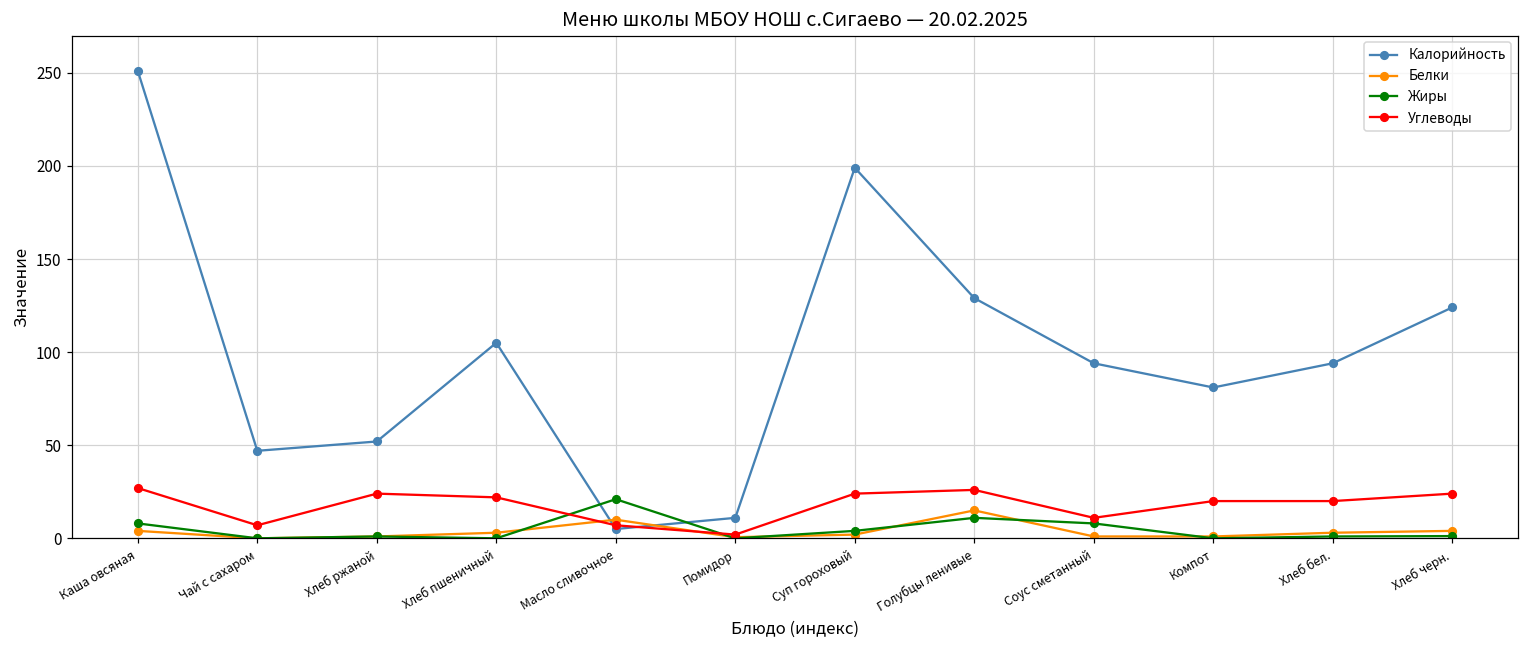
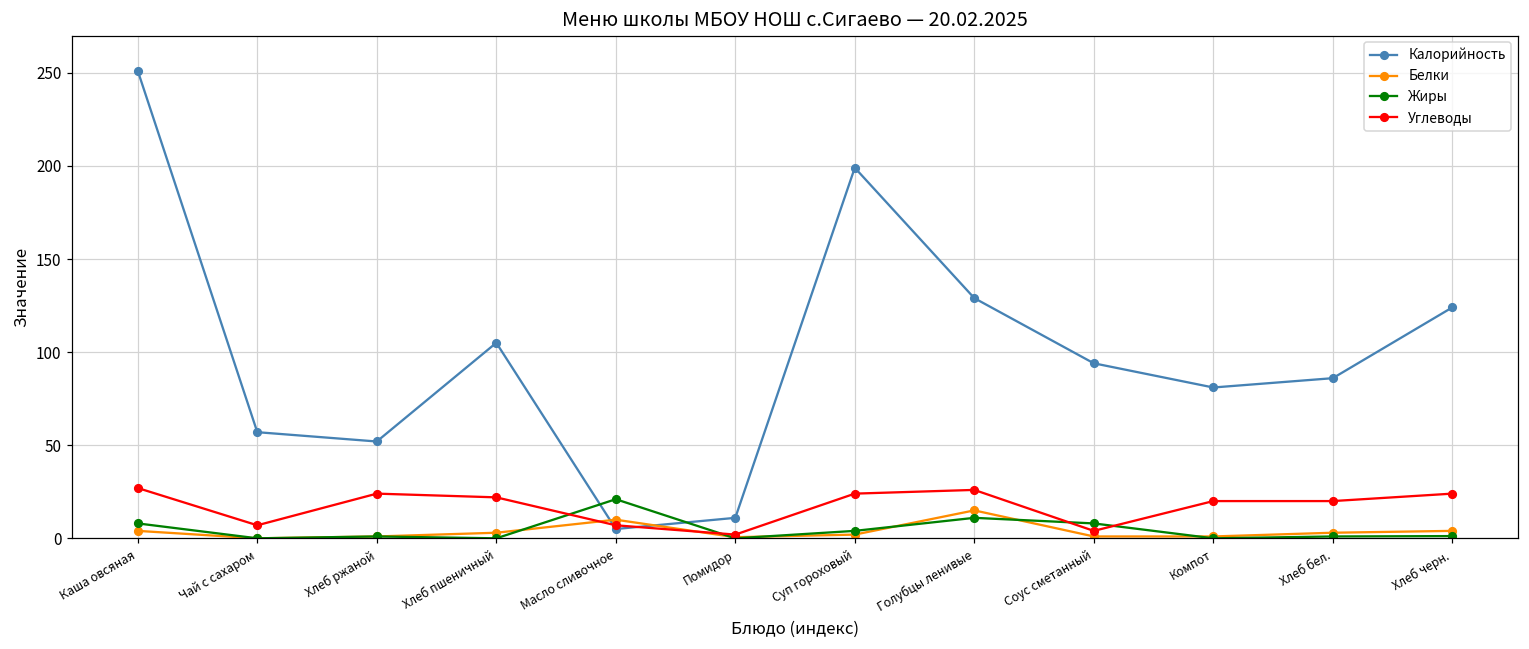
Калорийность, Чай с сахаром: 47 -> 57
Углеводы, Соус сметанный: 11 -> 4
Калорийность, Хлеб бел.: 94 -> 86
